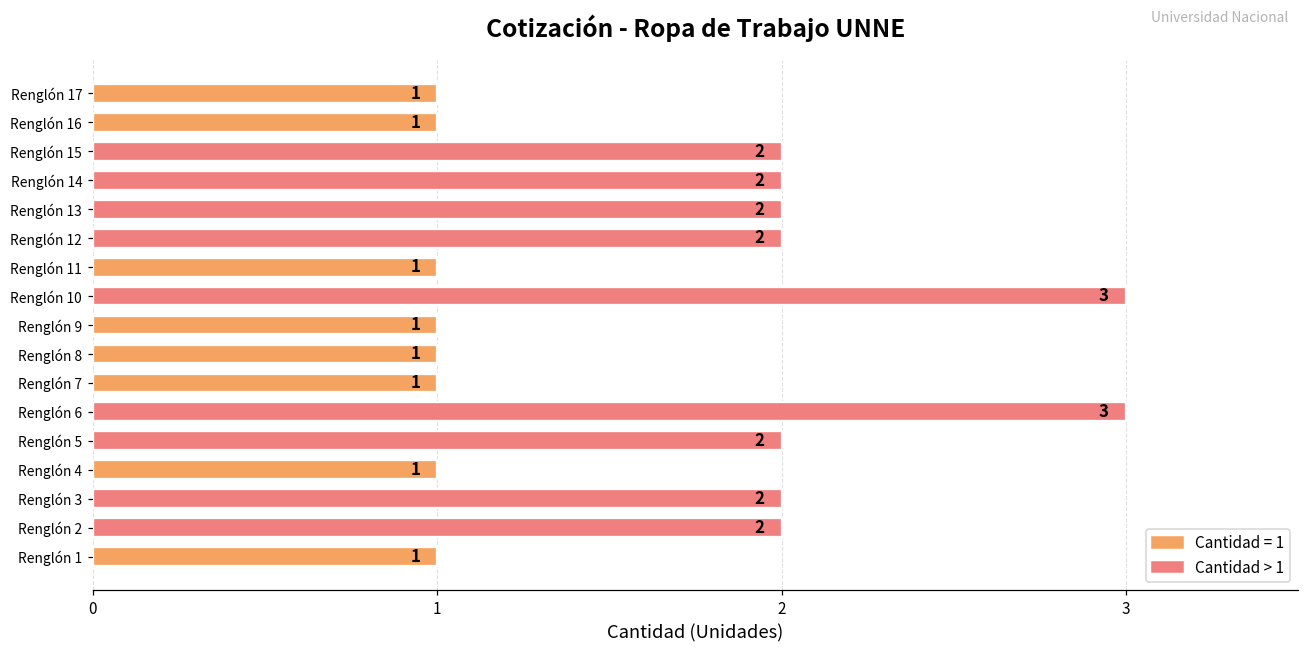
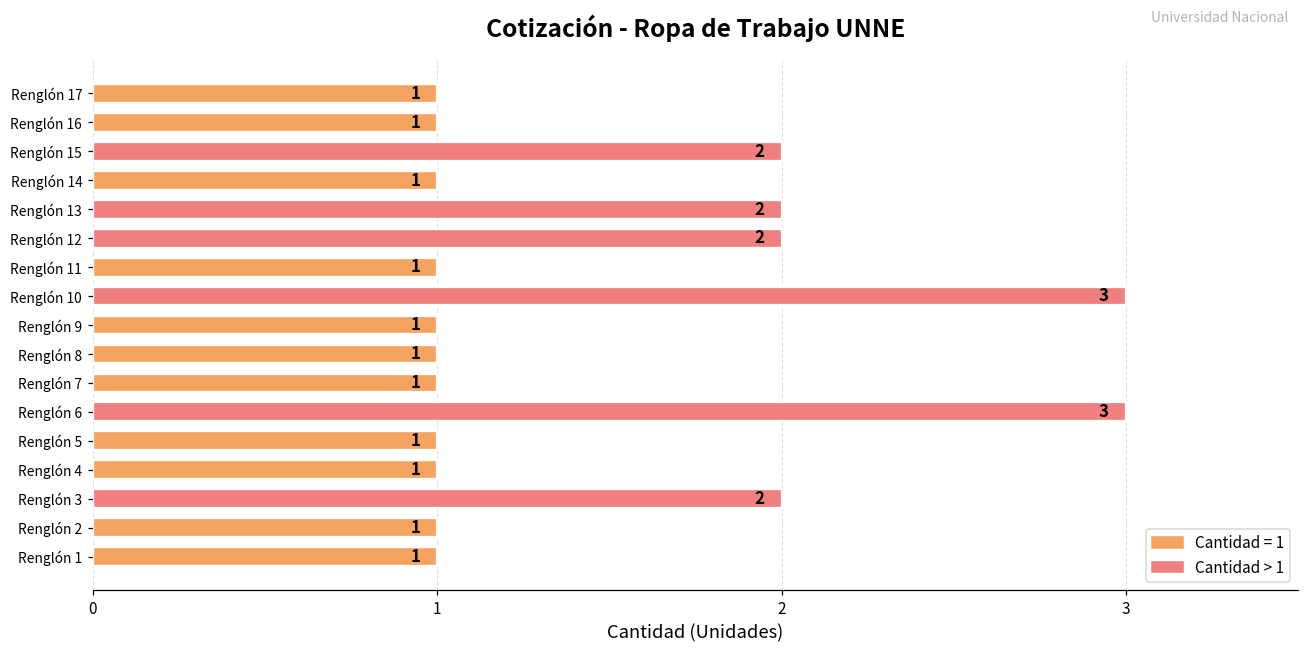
Renglón 14: 2 -> 1
Renglón 5: 2 -> 1
Renglón 2: 2 -> 1
